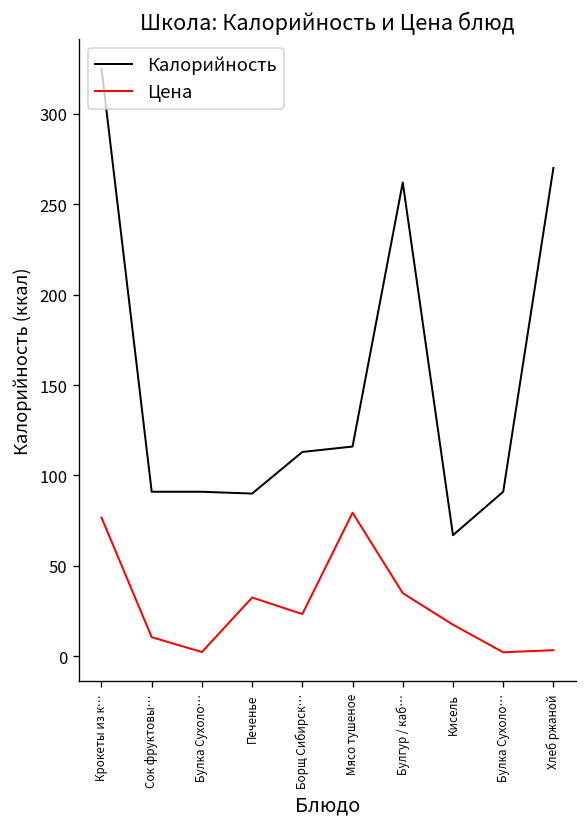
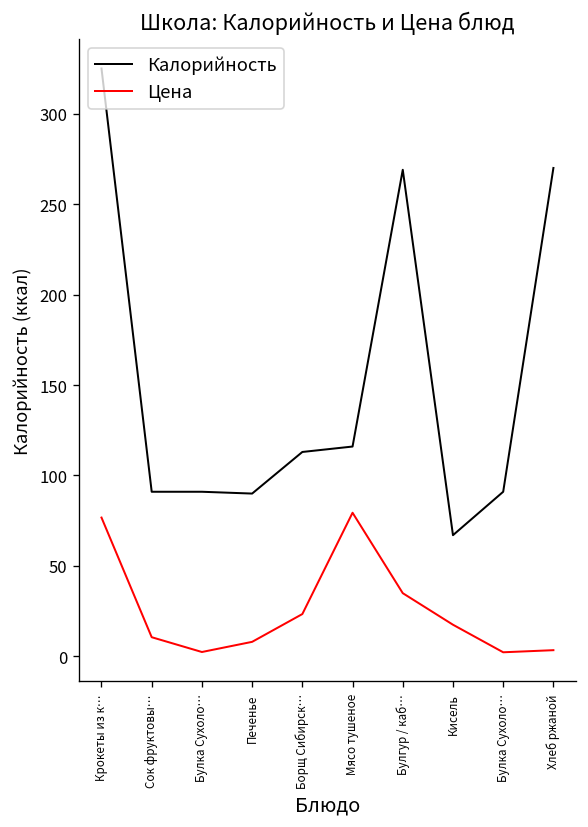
Цена, Печенье: 33 -> 8
Калорийность, Булгур / каб…: 262 -> 269
